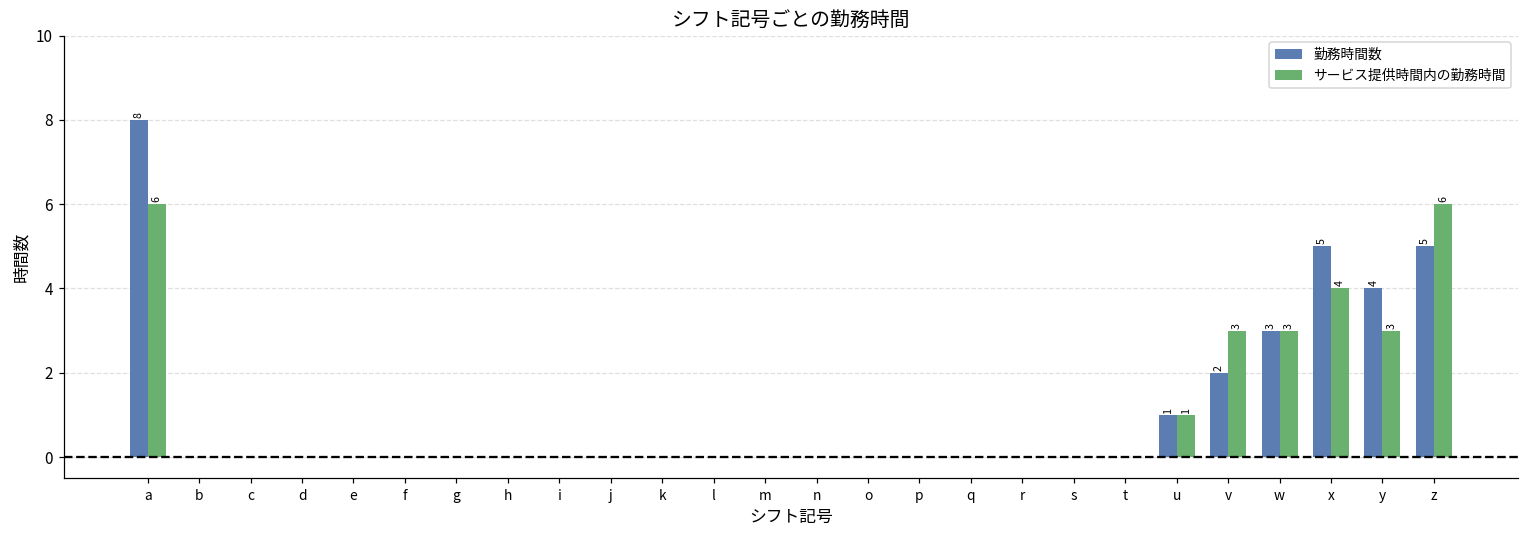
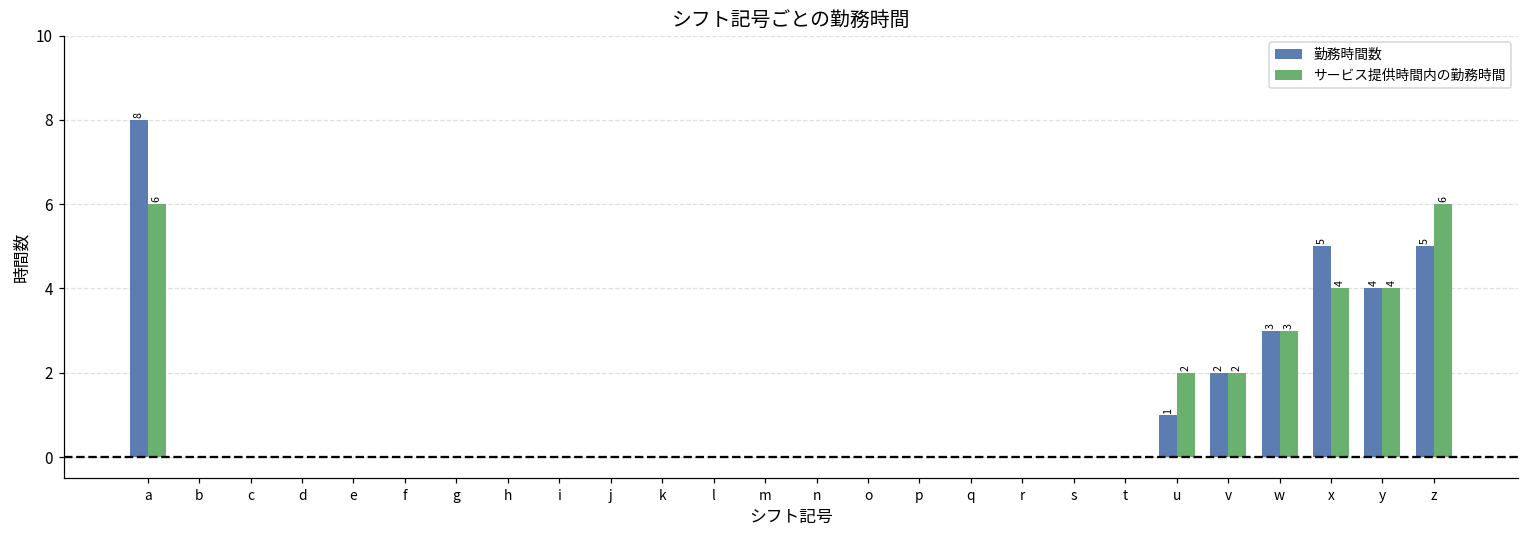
サービス提供時間内の勤務時間, u: 1 -> 2
サービス提供時間内の勤務時間, v: 3 -> 2
サービス提供時間内の勤務時間, y: 3 -> 4
